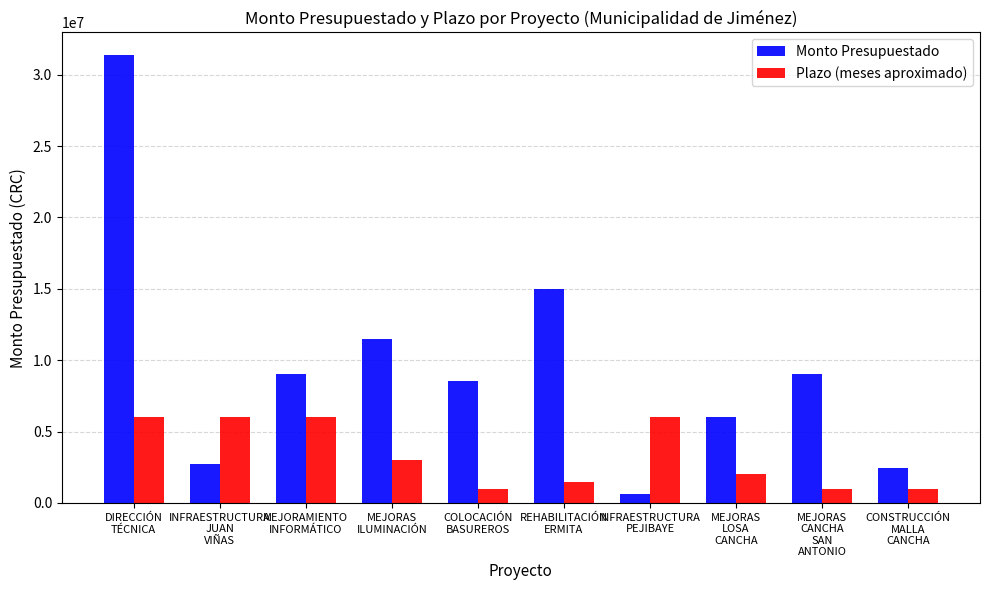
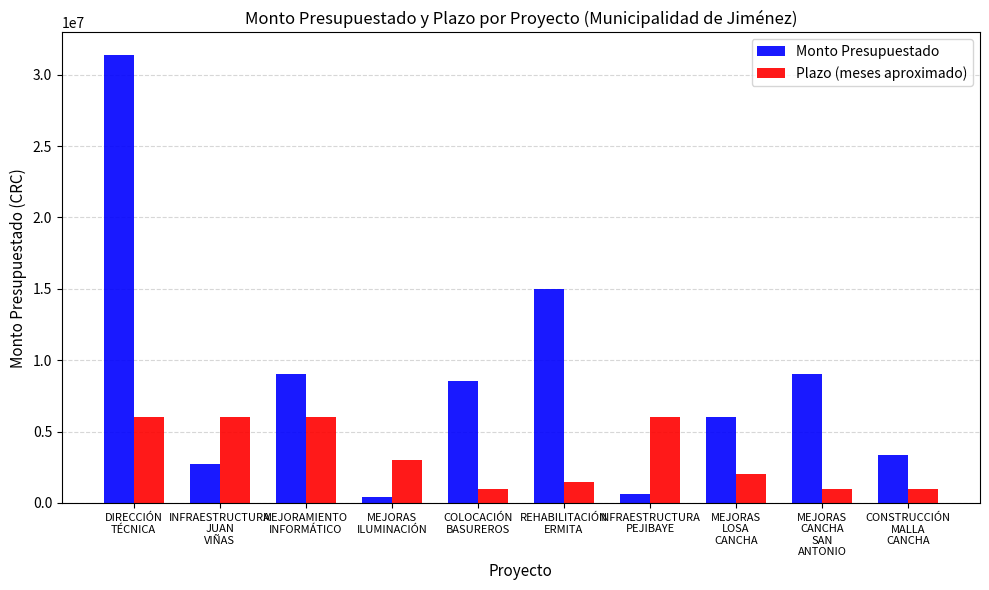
Monto Presupuestado, MEJORAS ILUMINACIÓN: 11500000 -> 400000
Monto Presupuestado, CONSTRUCCIÓN MALLA CANCHA: 2500000 -> 3300000
